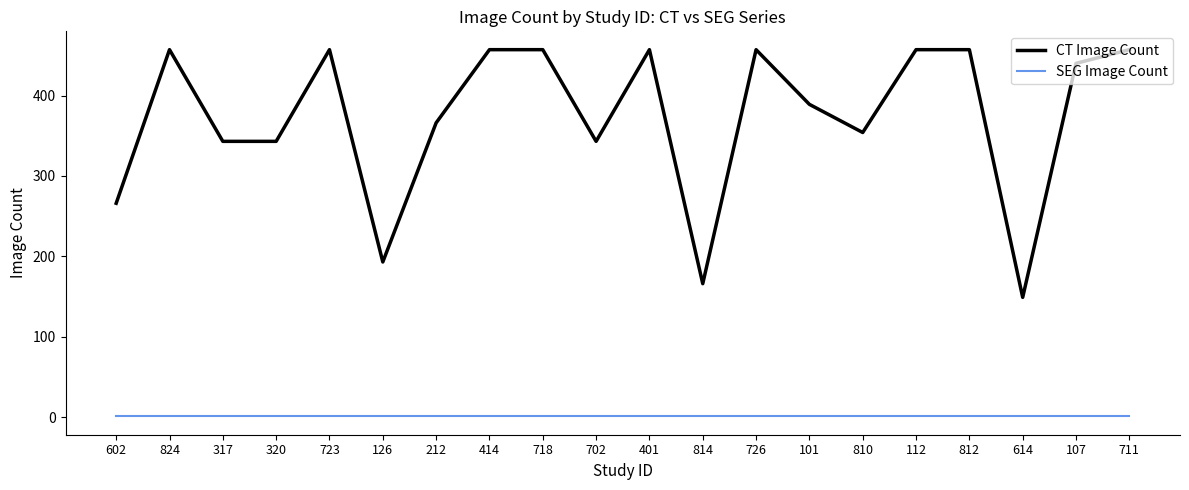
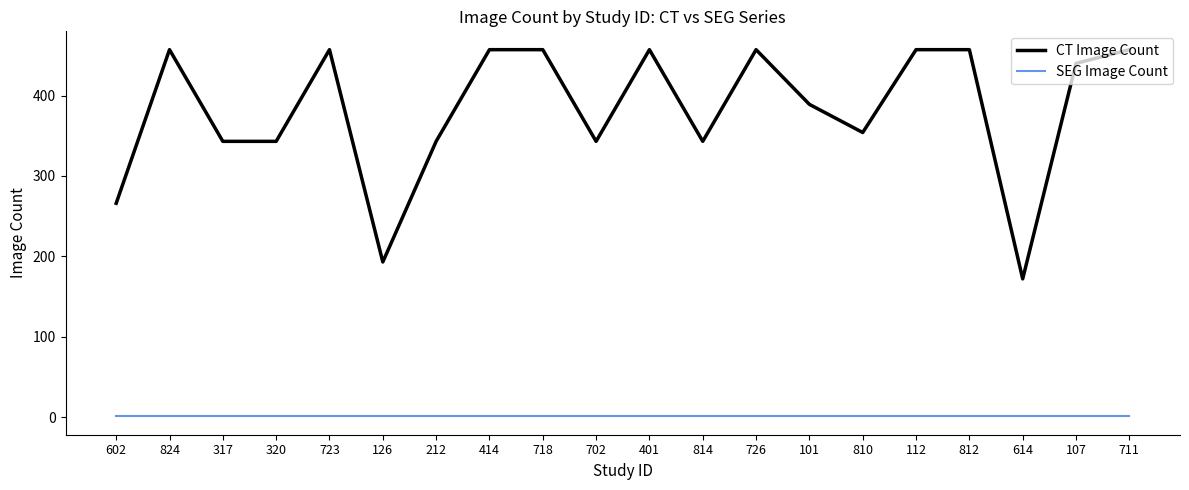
CT Image Count, 212: 370 -> 340
CT Image Count, 814: 170 -> 340
CT Image Count, 614: 150 -> 170
